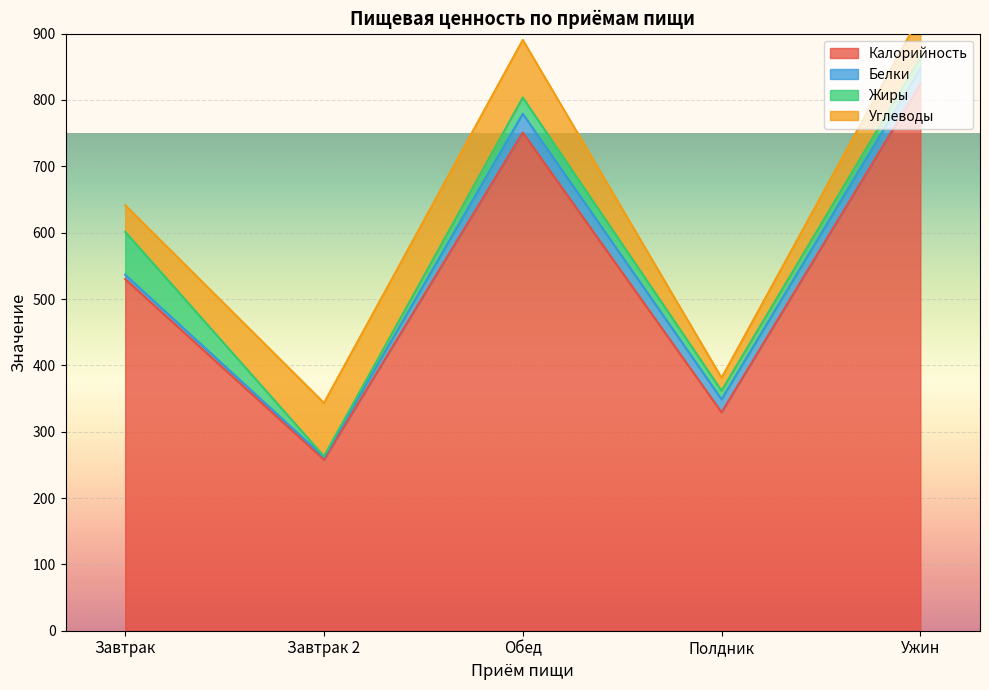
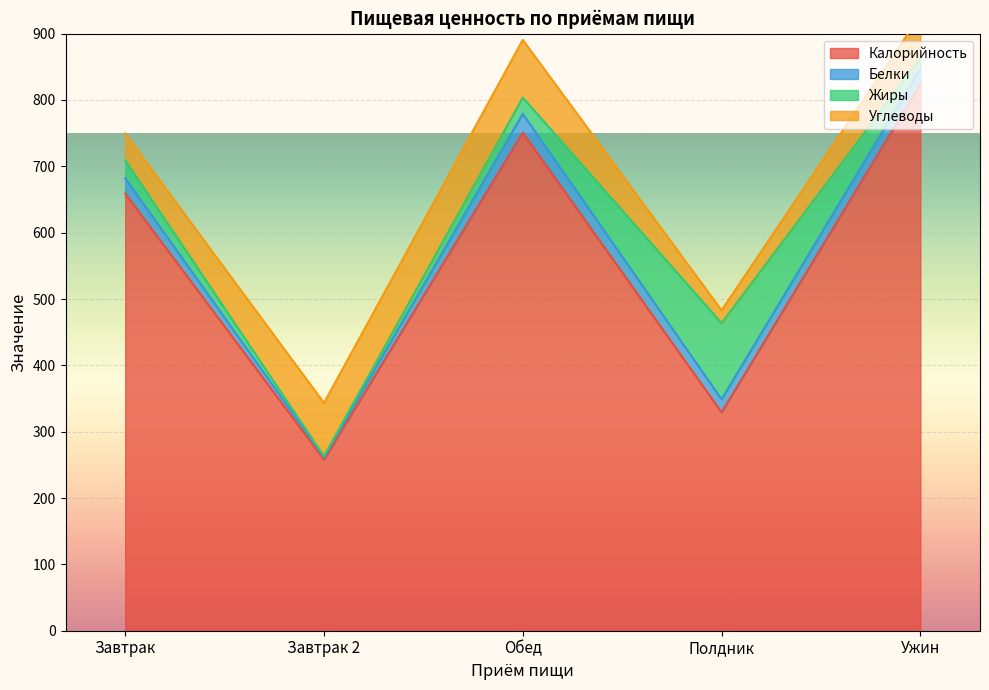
Калорийность, Завтрак: 530 -> 660
Белки, Завтрак: 10 -> 20
Жиры, Завтрак: 60 -> 30
Жиры, Полдник: 10 -> 110
